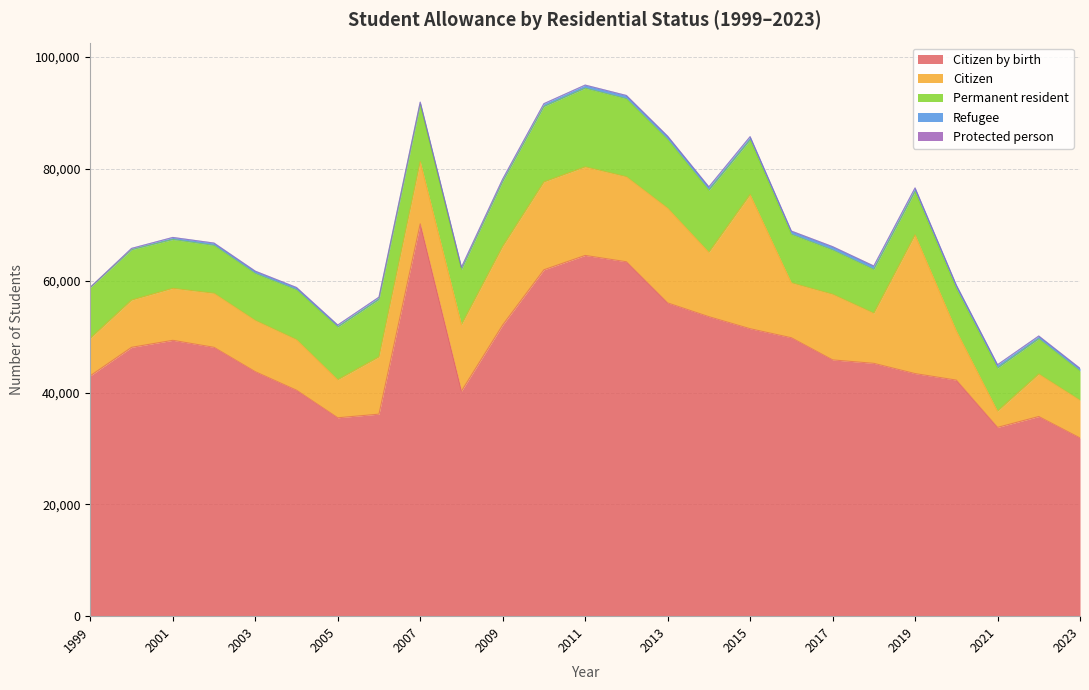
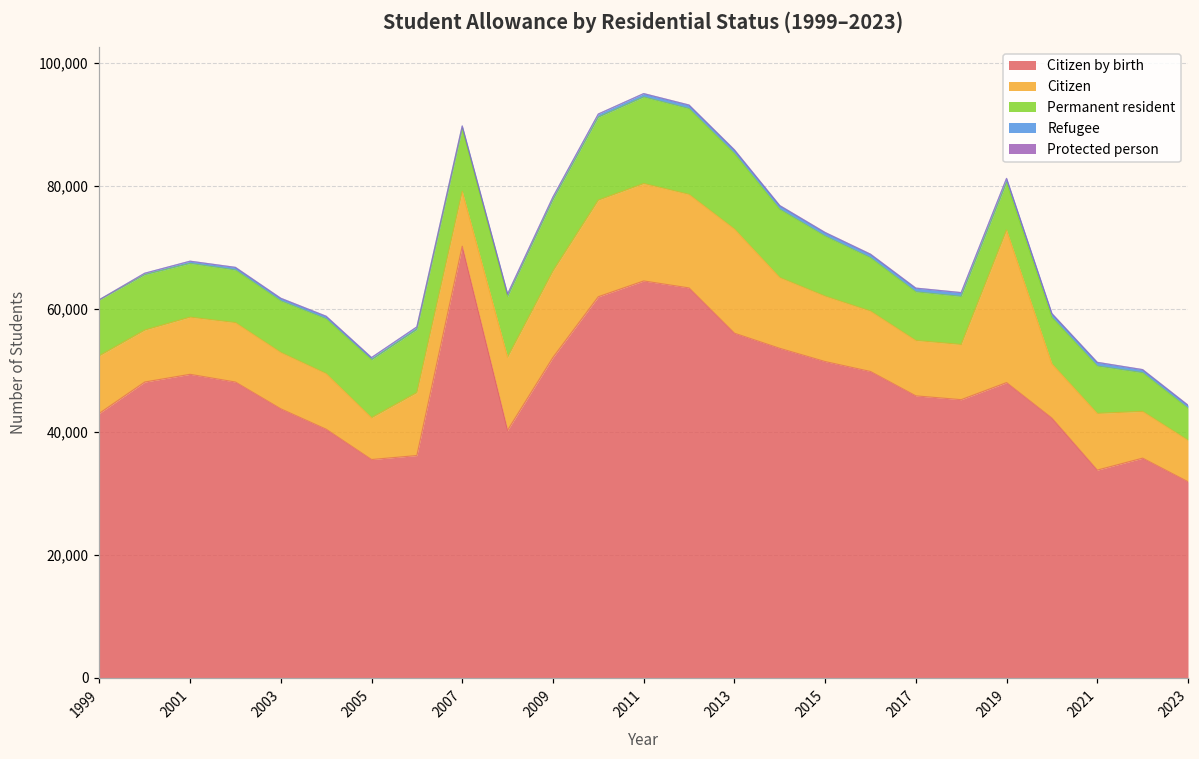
Citizen, 1999: 7,000 -> 9,000
Citizen, 2007: 11,000 -> 9,000
Citizen, 2015: 24,000 -> 11,000
Citizen, 2017: 12,000 -> 9,000
Citizen by birth, 2019: 43,000 -> 48,000
Citizen, 2021: 3,000 -> 9,000
